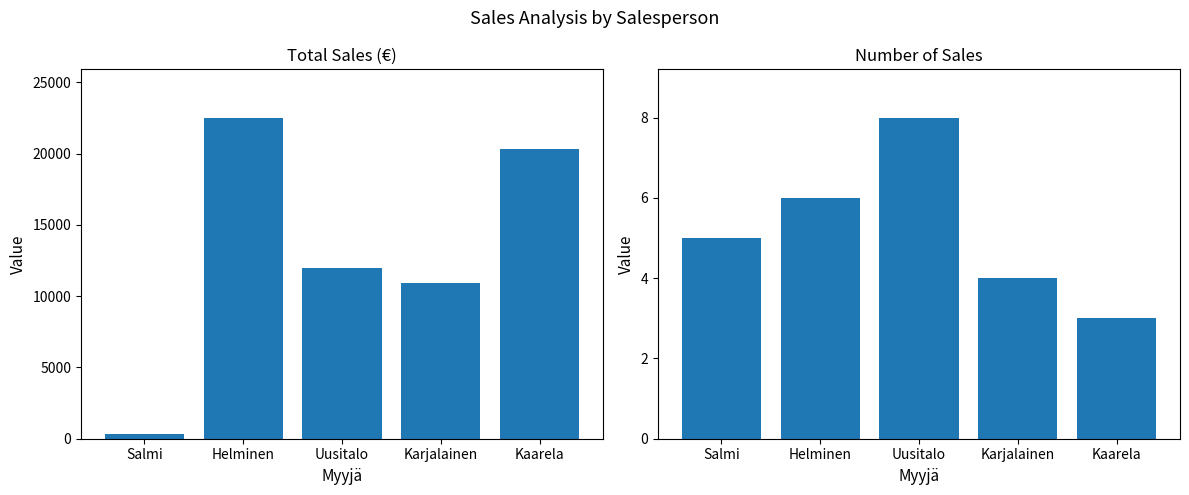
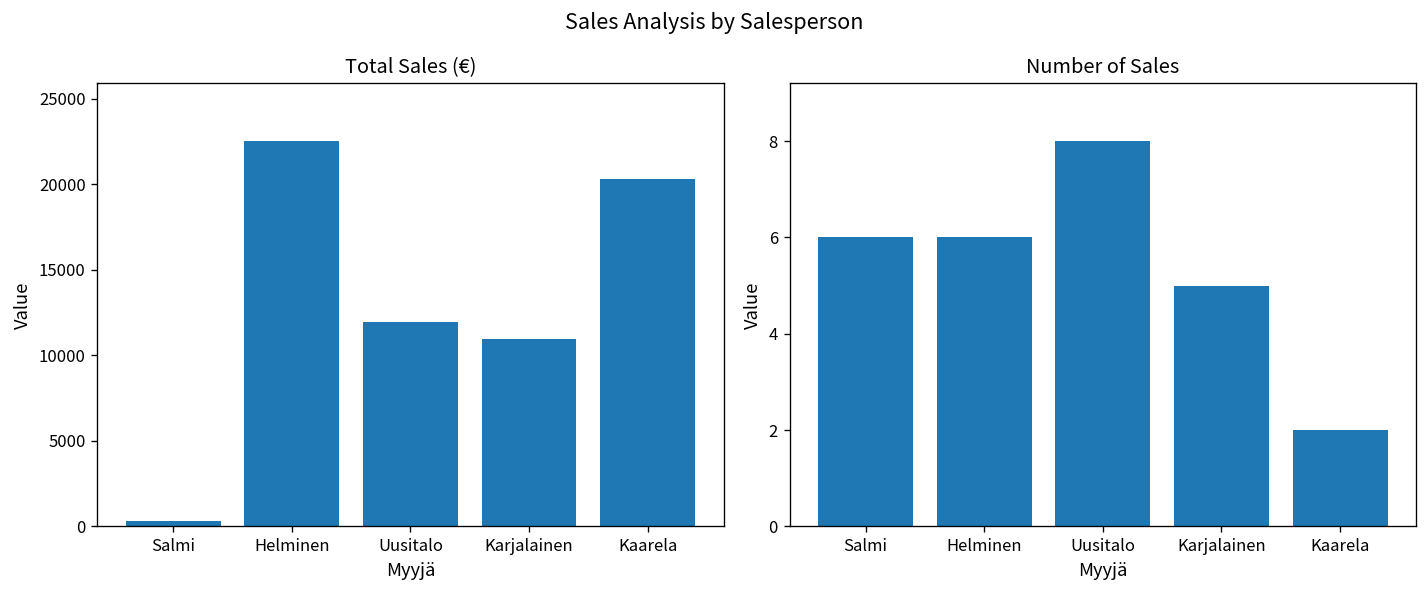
Number of Sales, Salmi: 5 -> 6
Number of Sales, Karjalainen: 4 -> 5
Number of Sales, Kaarela: 3 -> 2
